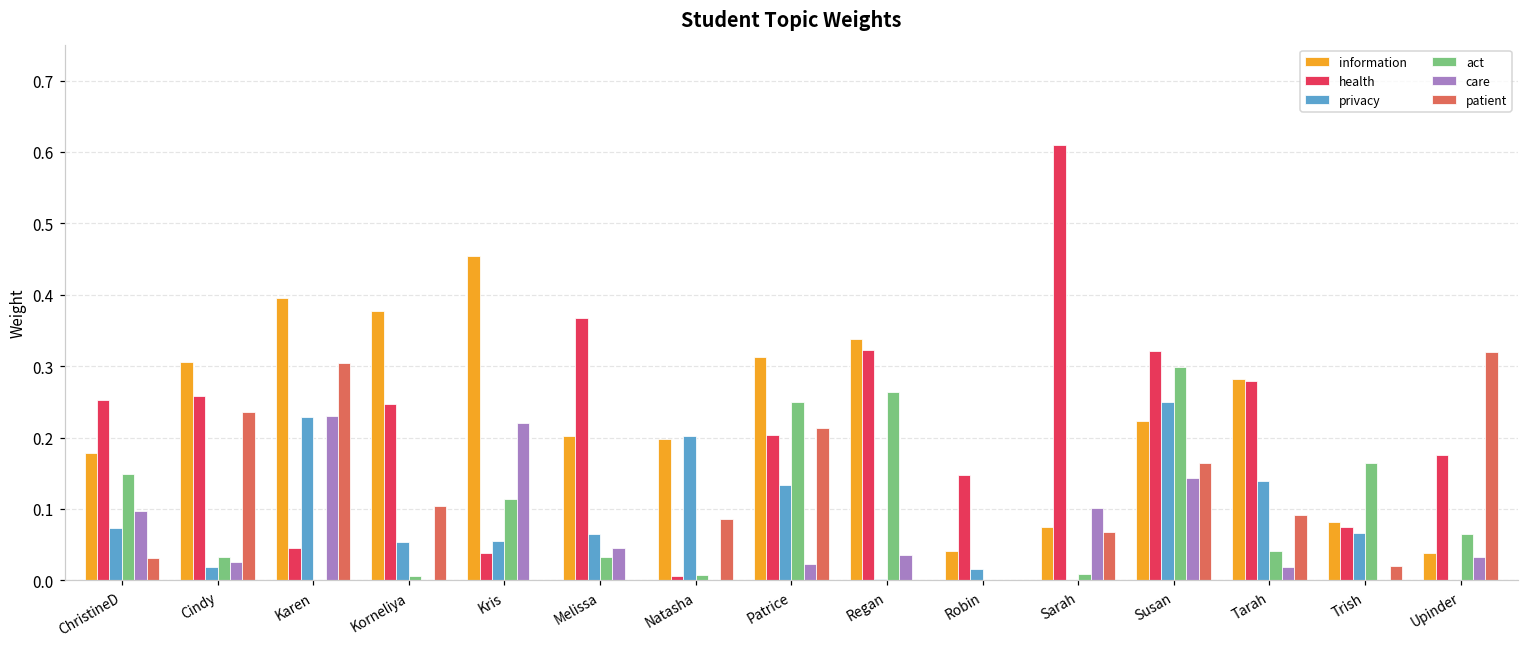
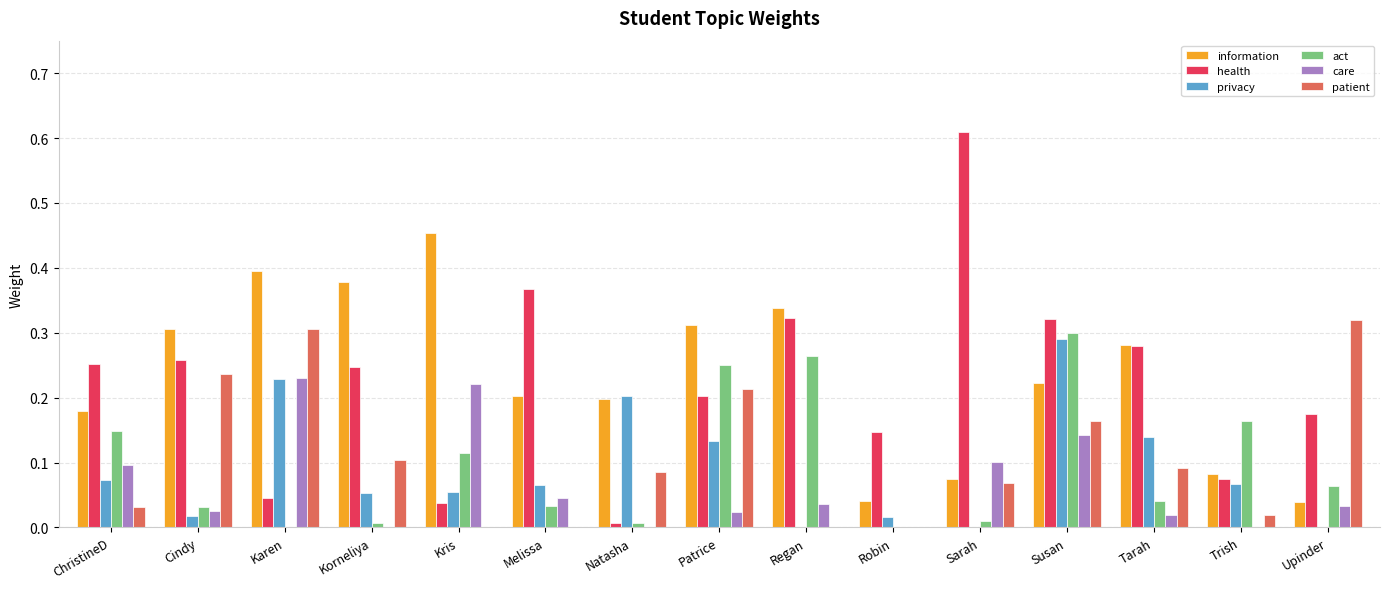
privacy, Susan: 0.25 -> 0.29
